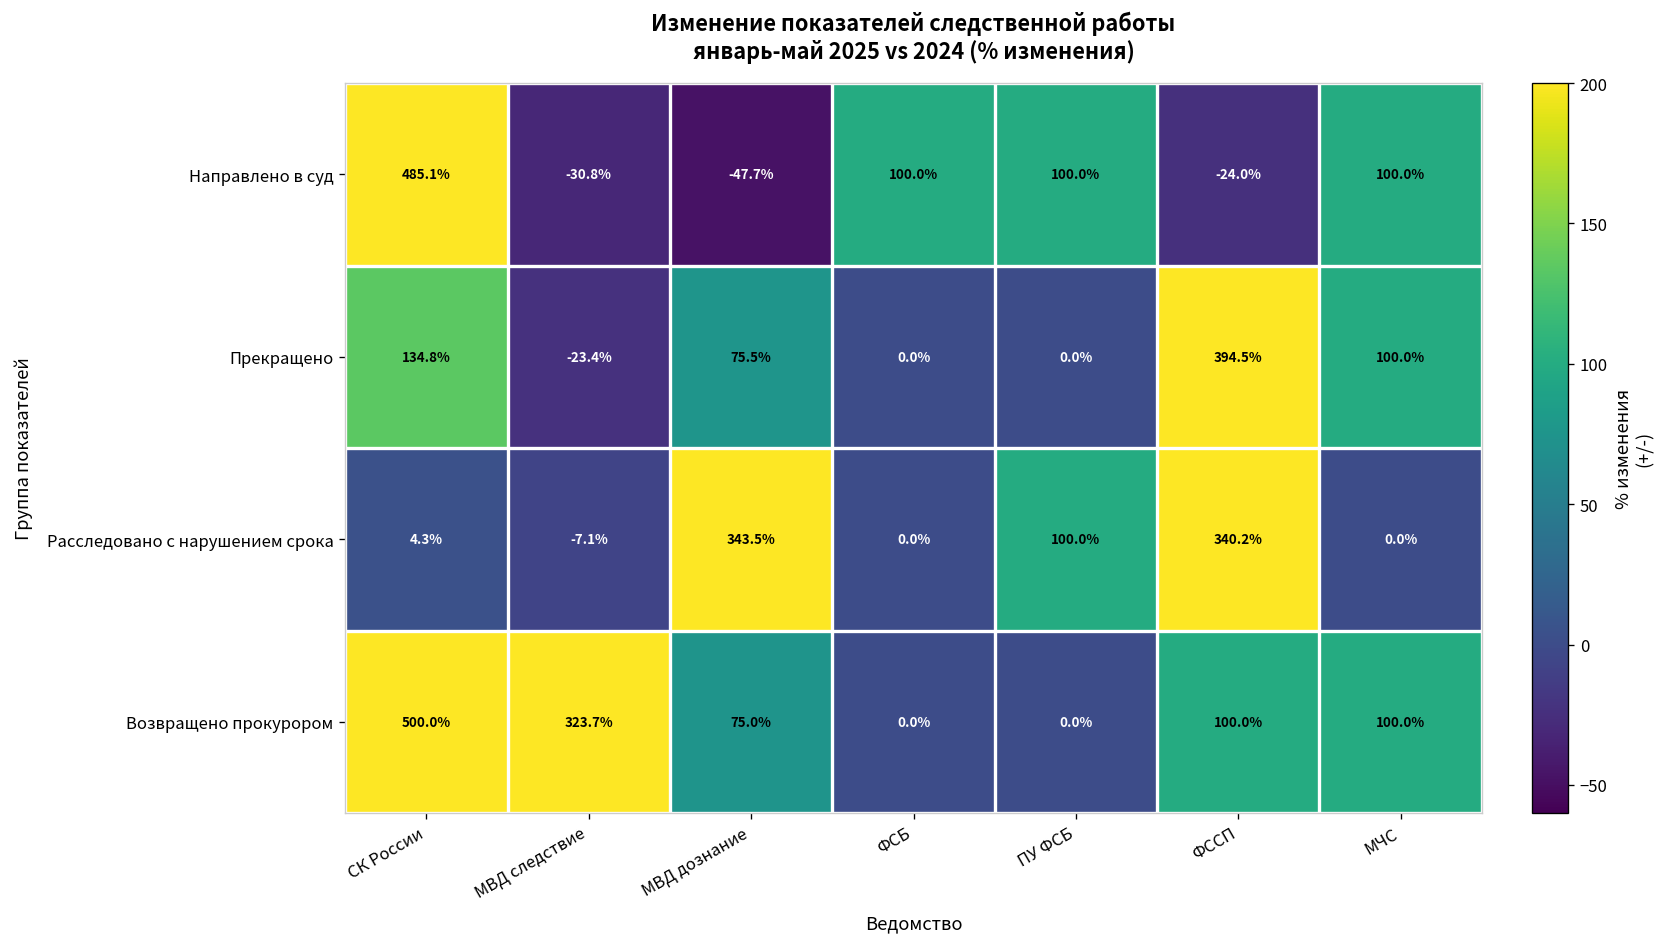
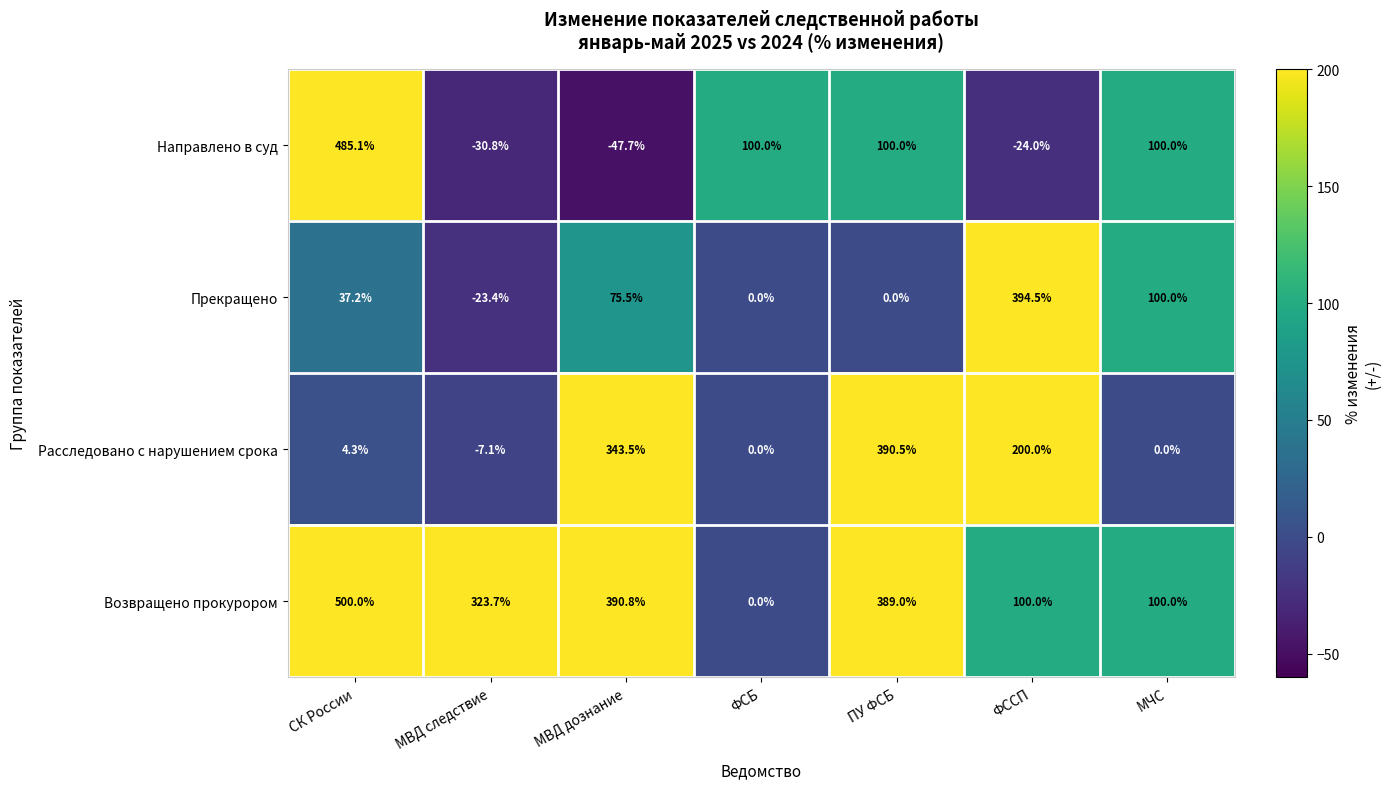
Прекращено, СК России: 134.8% -> 37.2%
Расследовано с нарушением срока, ПУ ФСБ: 100.0% -> 390.5%
Расследовано с нарушением срока, ФССП: 340.2% -> 200.0%
Возвращено прокурором, МВД дознание: 75.0% -> 390.8%
Возвращено прокурором, ПУ ФСБ: 0.0% -> 389.0%
